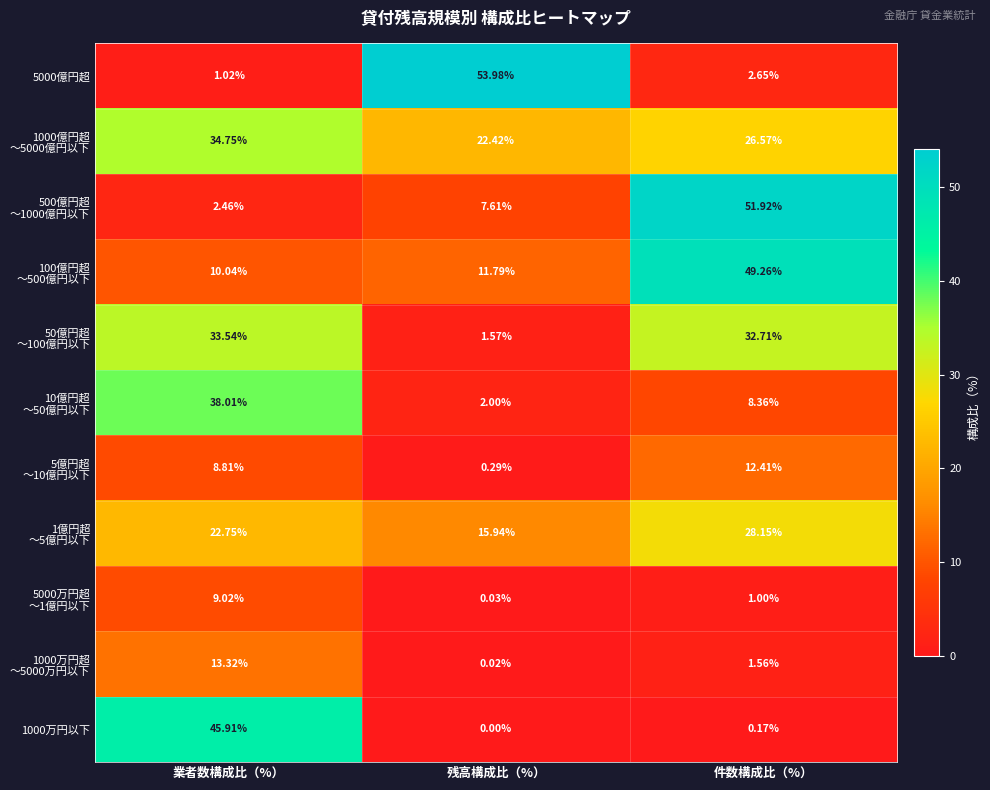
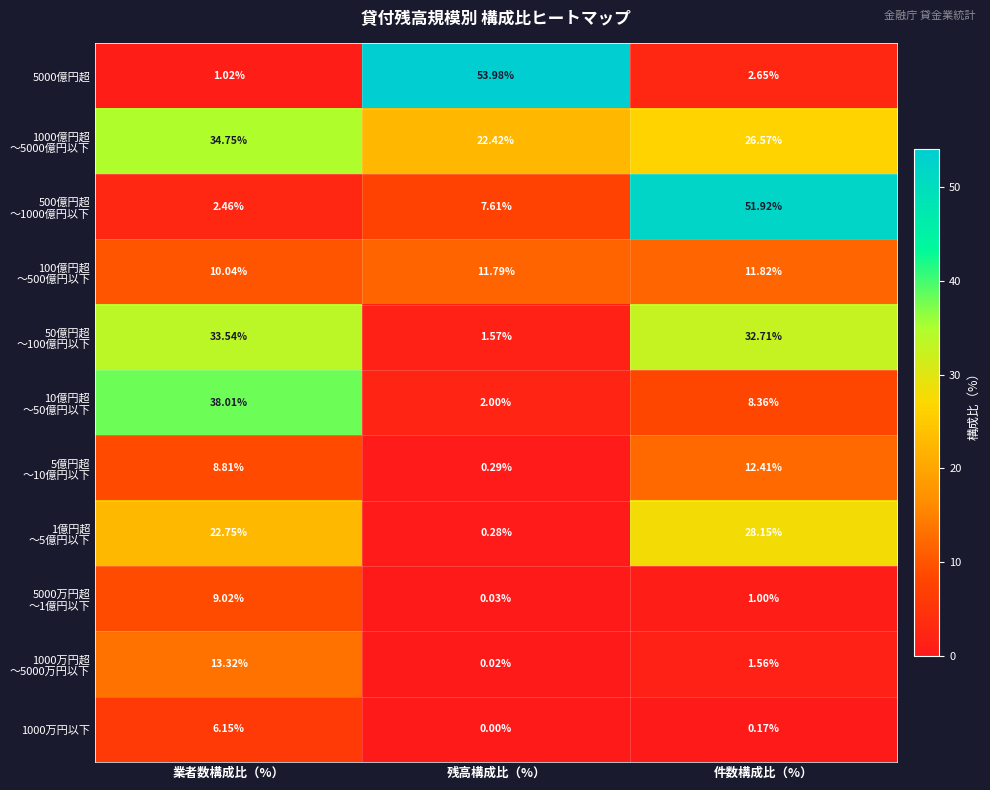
100億円超 ～500億円以下, 件数構成比（%）: 49.26% -> 11.82%
1億円超 ～5億円以下, 残高構成比（%）: 15.94% -> 0.28%
1000万円以下, 業者数構成比（%）: 45.91% -> 6.15%
